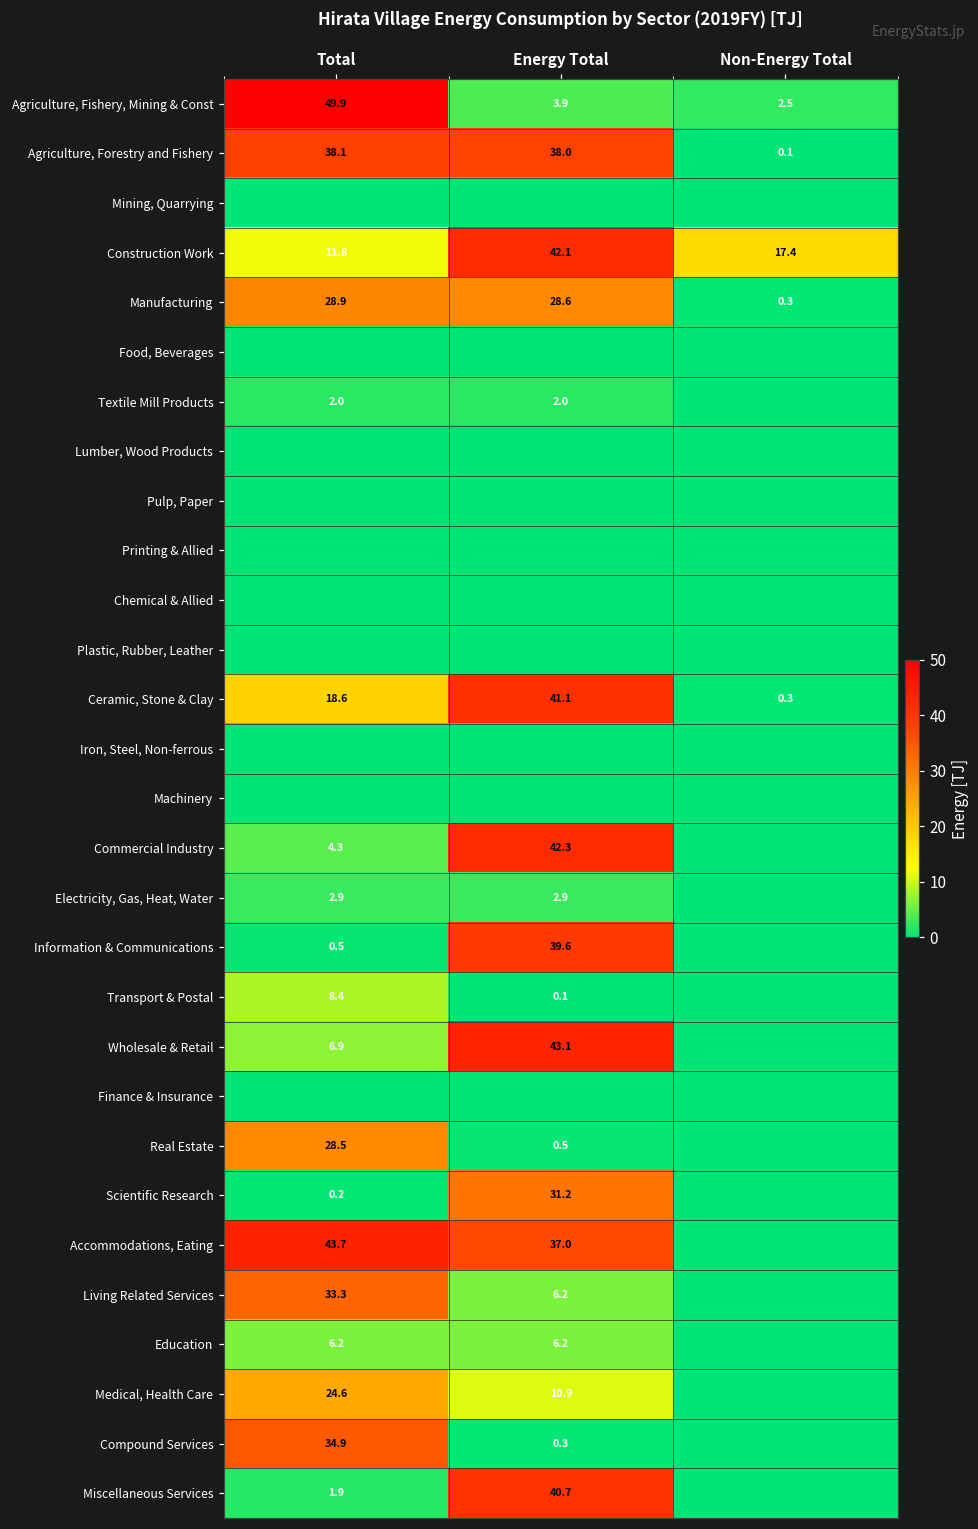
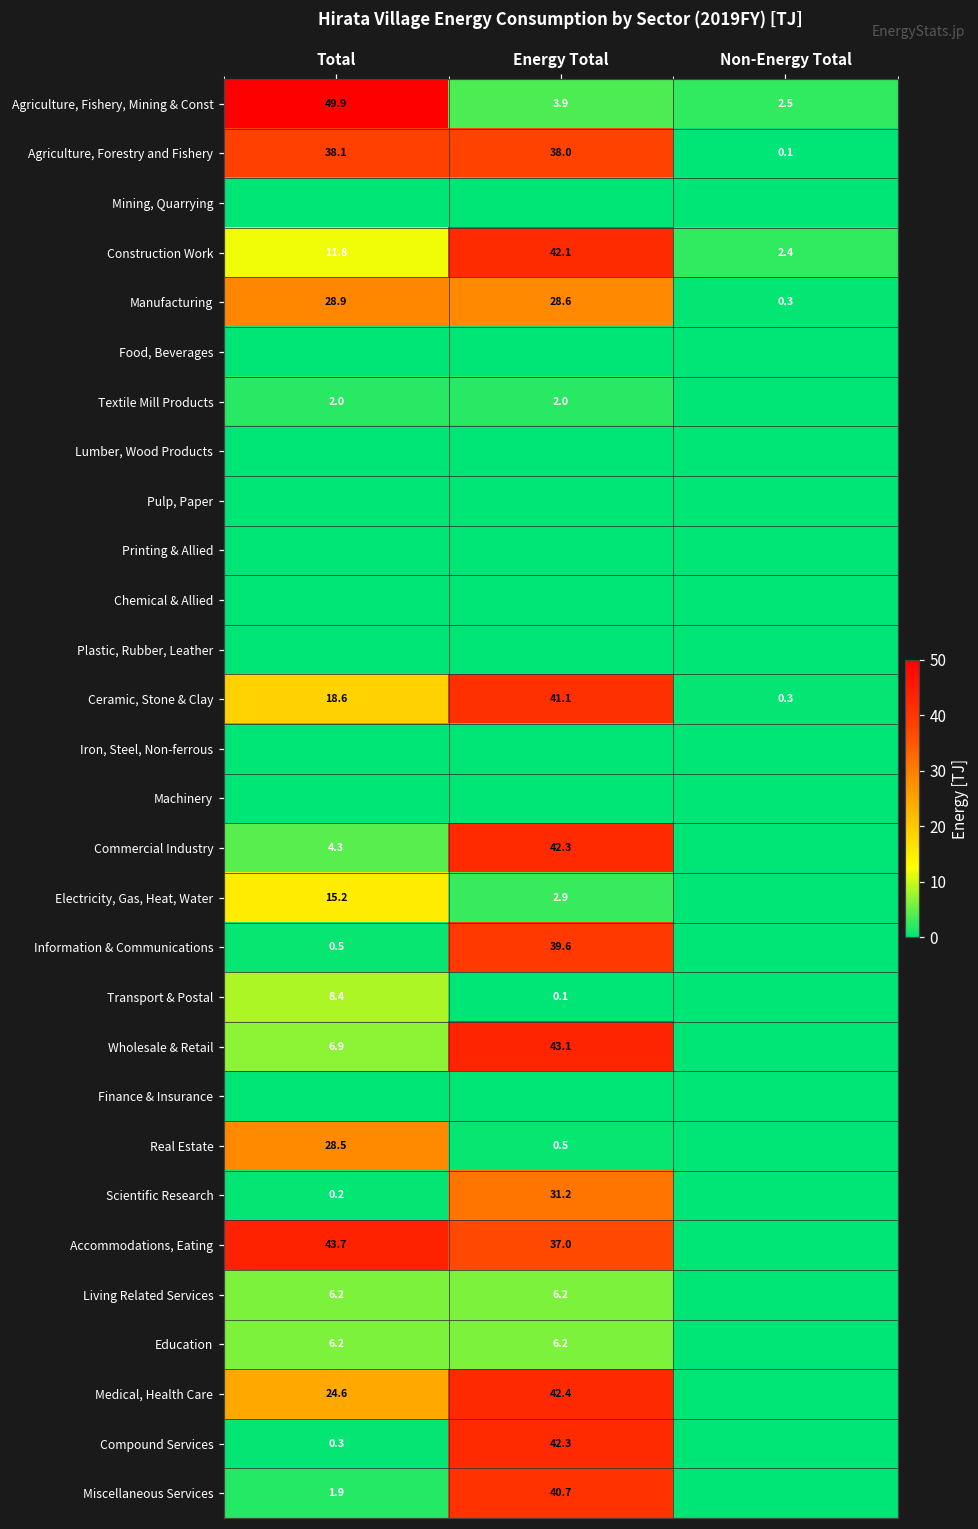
Construction Work, Non-Energy Total: 17.4 -> 2.4
Electricity, Gas, Heat, Water, Total: 2.9 -> 15.2
Living Related Services, Total: 33.3 -> 6.2
Medical, Health Care, Energy Total: 10.9 -> 42.4
Compound Services, Total: 34.9 -> 0.3
Compound Services, Energy Total: 0.3 -> 42.3
